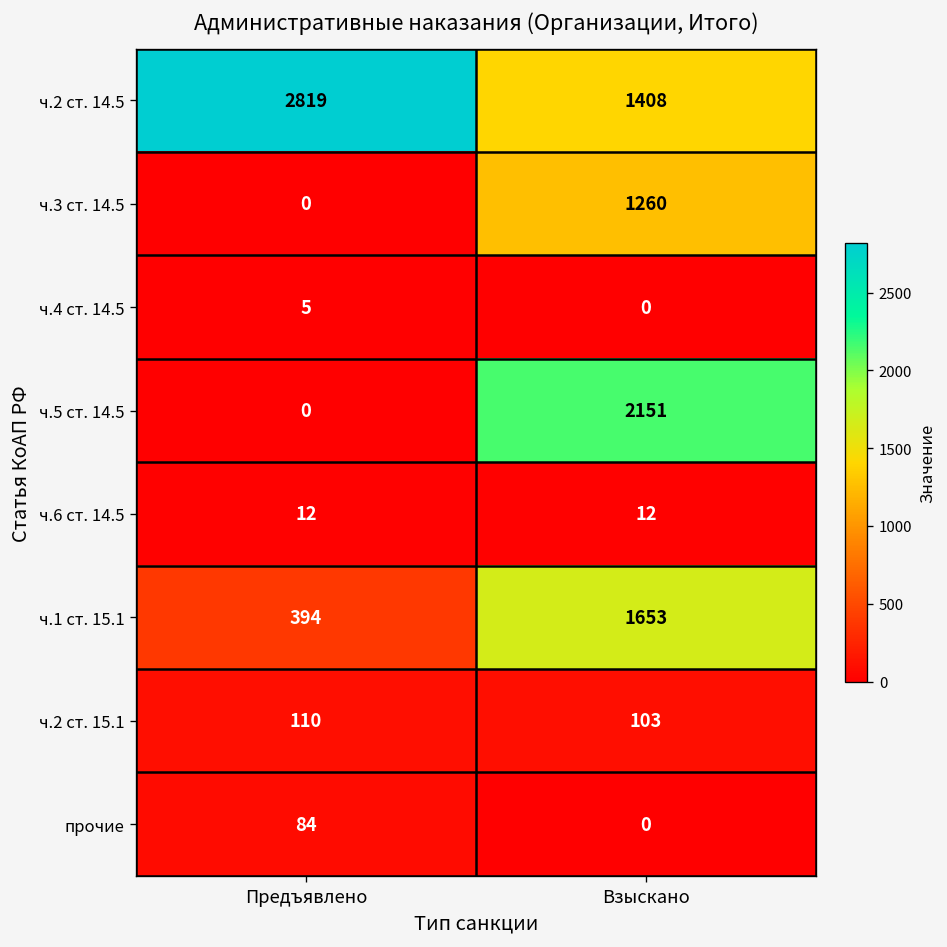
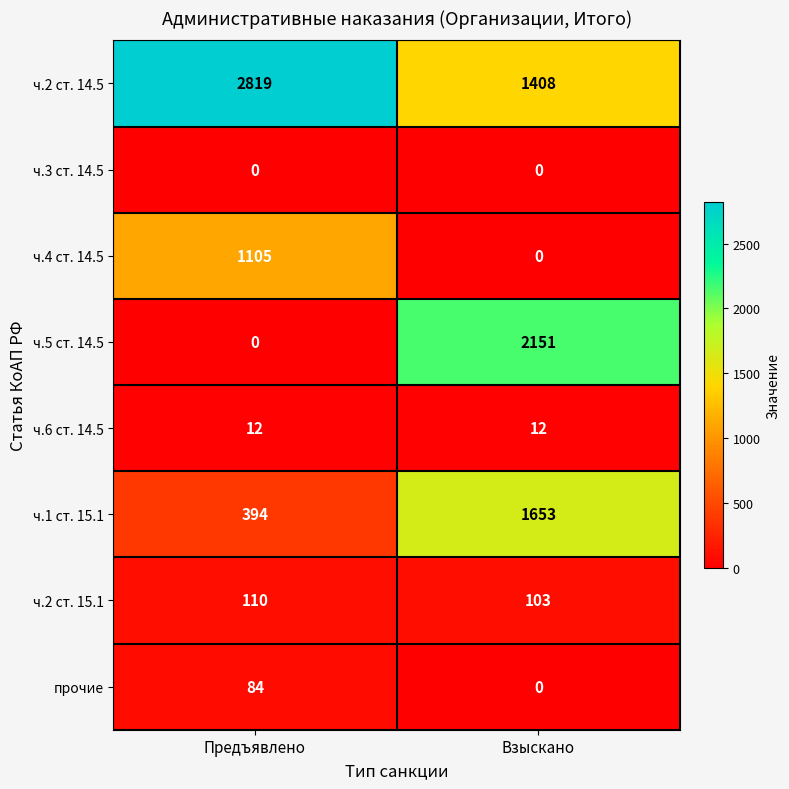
ч.3 ст. 14.5, Взыскано: 1260 -> 0
ч.4 ст. 14.5, Предъявлено: 5 -> 1105
